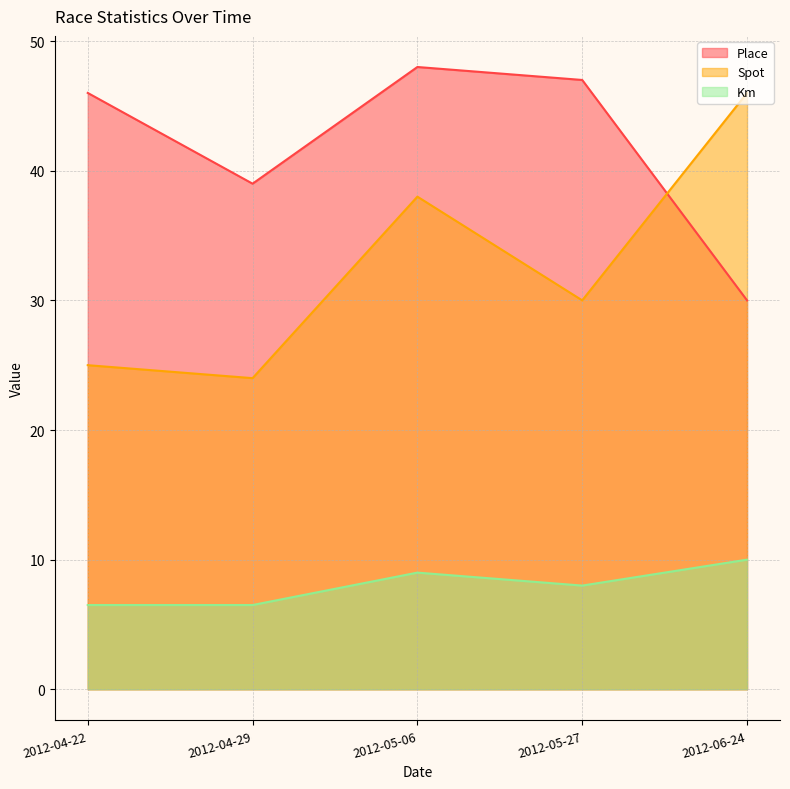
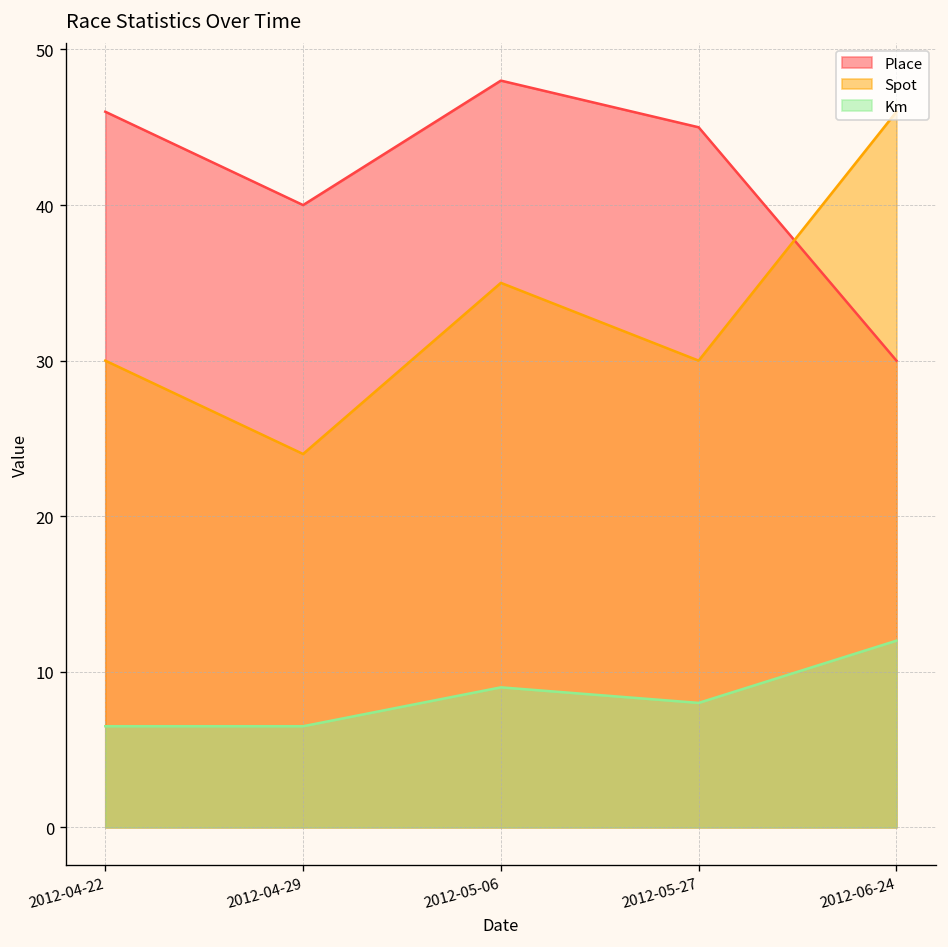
Spot, 2012-04-22: 25 -> 30
Place, 2012-04-29: 39 -> 40
Spot, 2012-05-06: 38 -> 35
Place, 2012-05-27: 47 -> 45
Km, 2012-06-24: 10 -> 12
